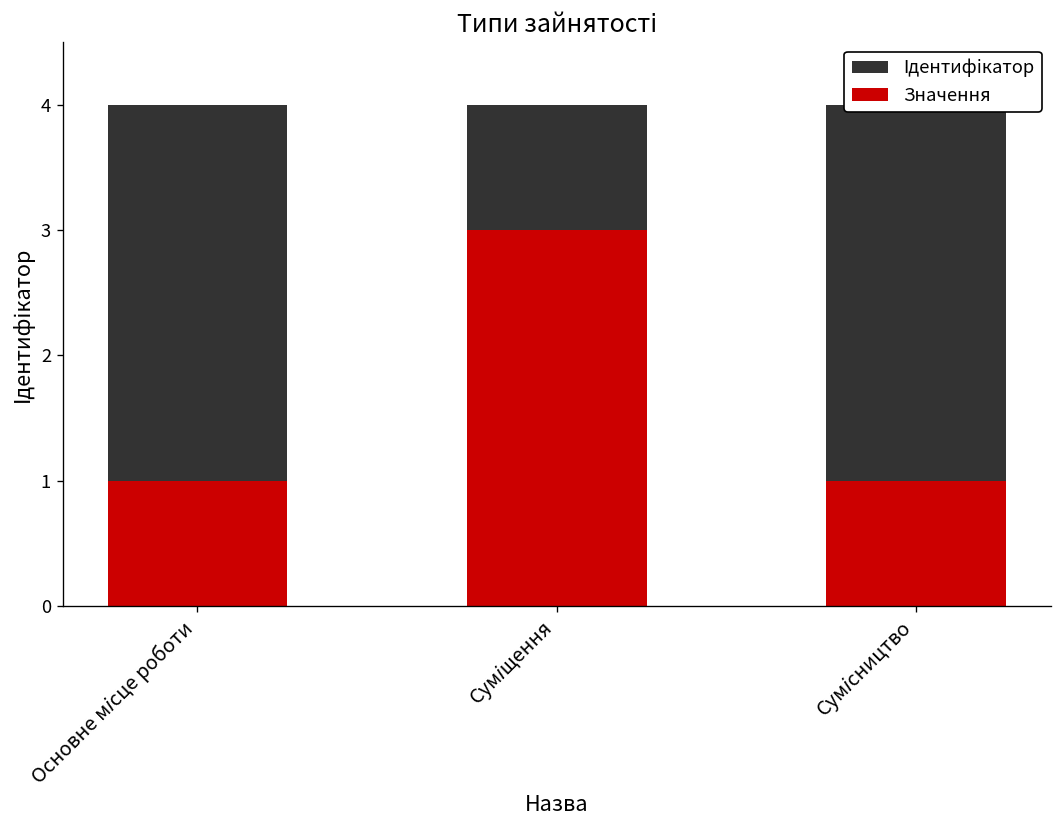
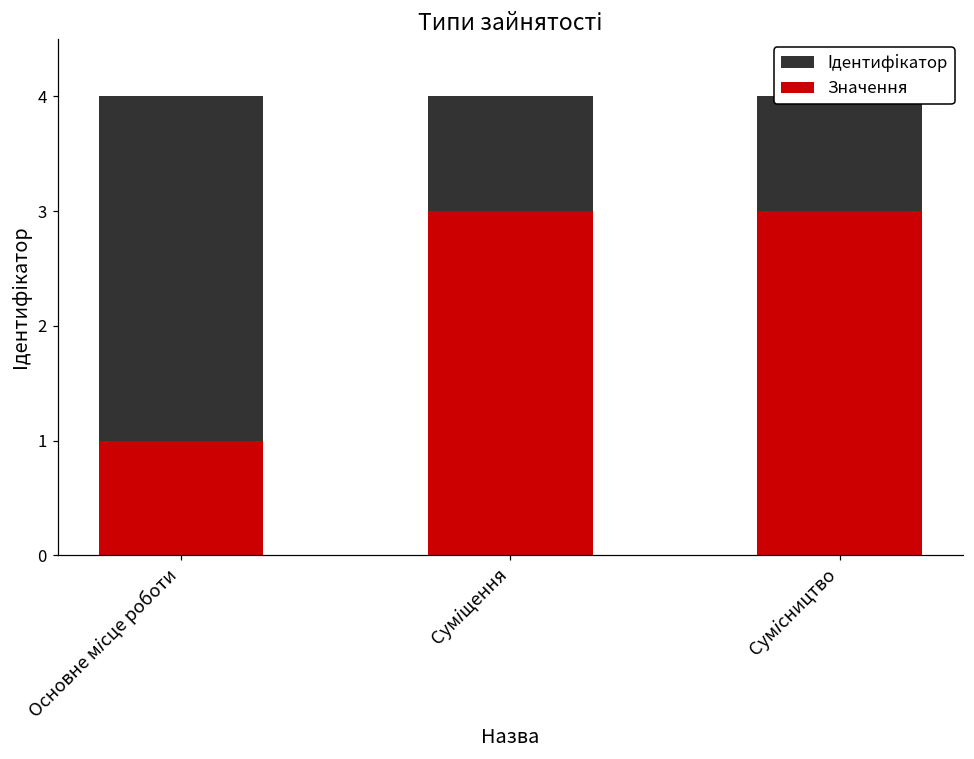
Значення, Сумісництво: 1 -> 3
